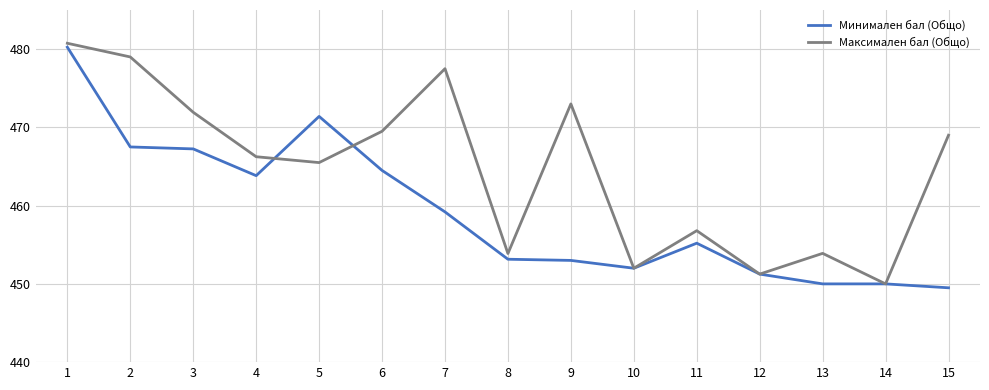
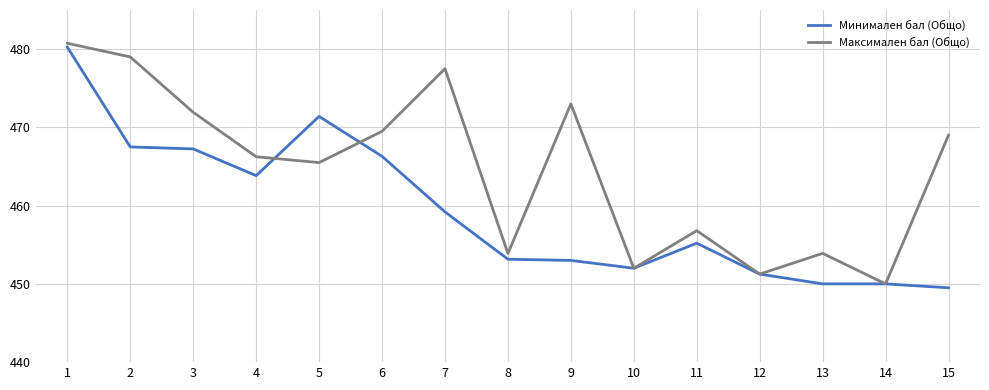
Минимален бал (Общо), 6: 465 -> 466
